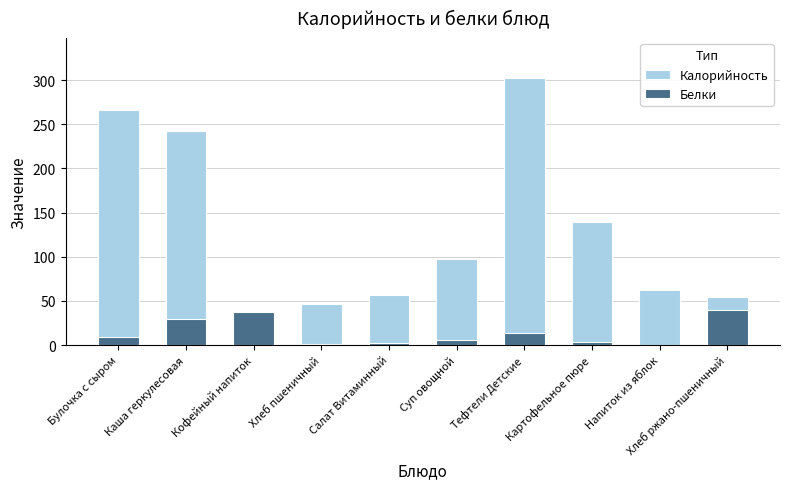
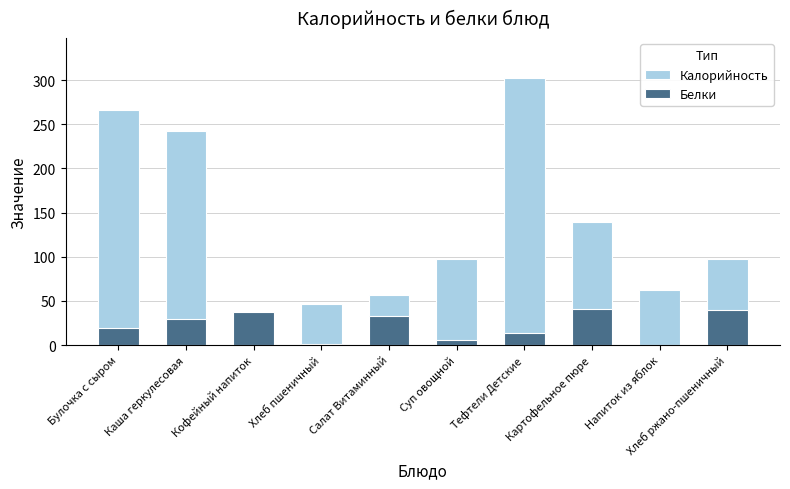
Белки, Булочка с сыром: 10 -> 20
Белки, Салат Витаминный: 0 -> 30
Белки, Картофельное пюре: 0 -> 40
Калорийность, Хлеб ржано-пшеничный: 50 -> 100
